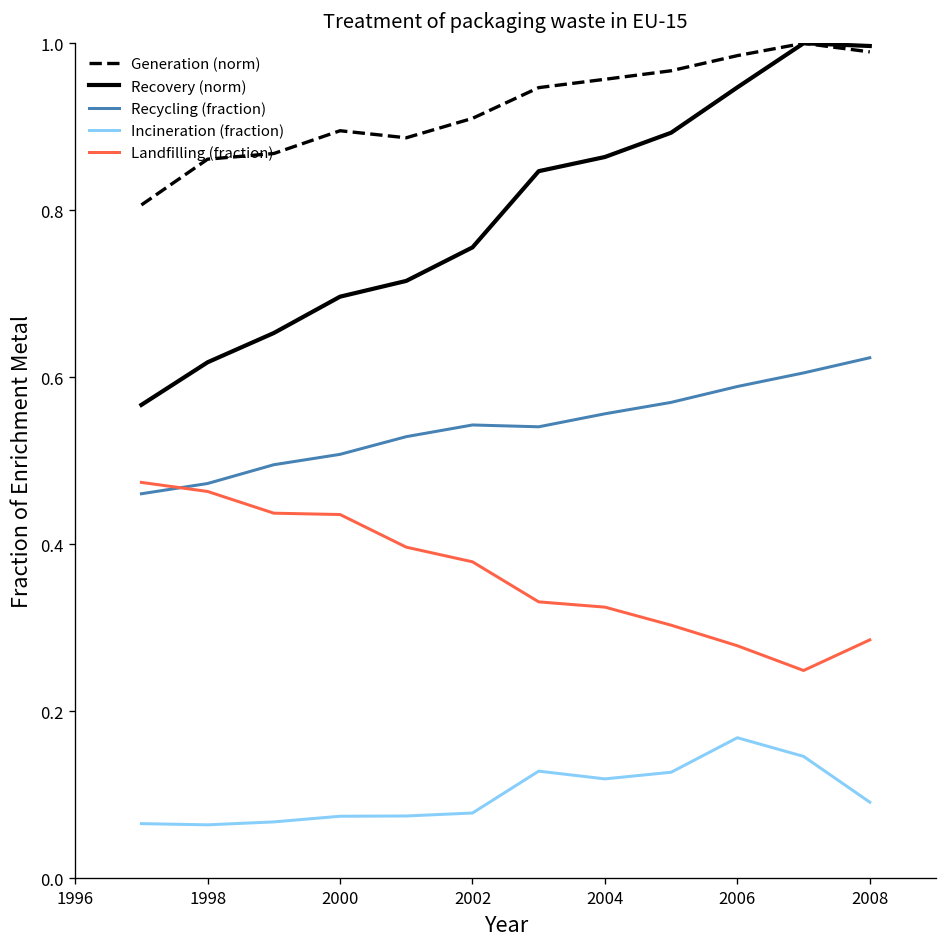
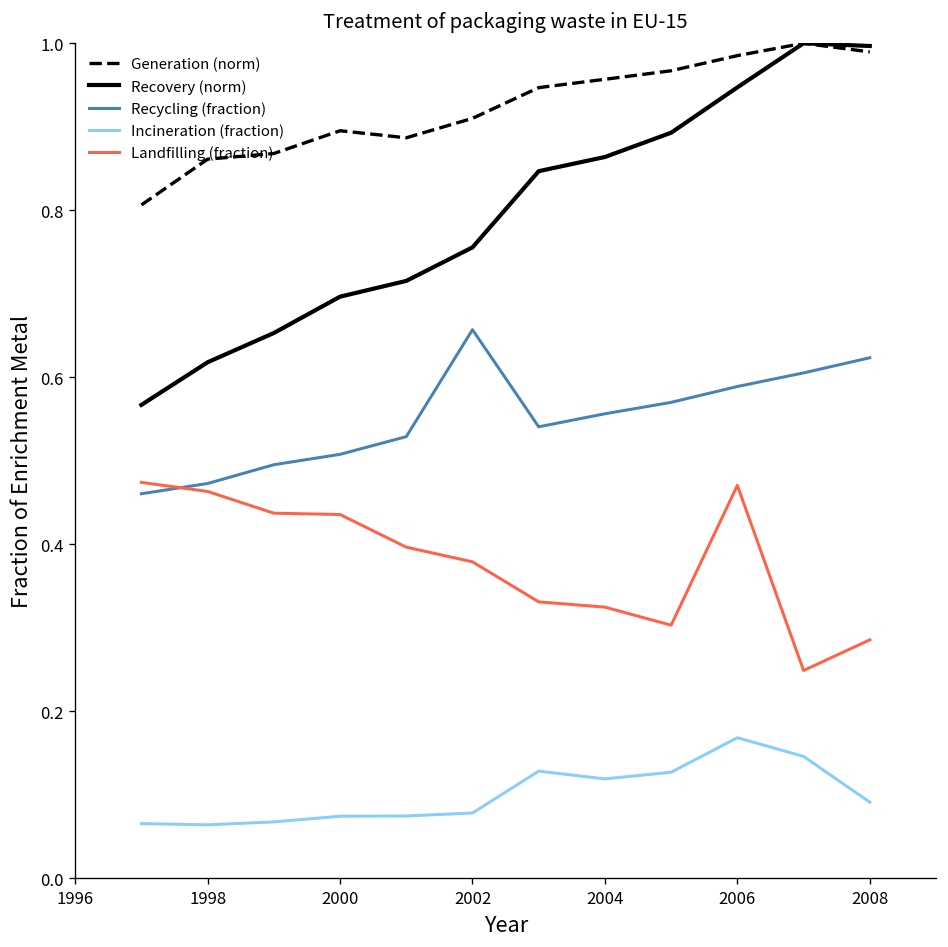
Recycling (fraction), 2002: 0.54 -> 0.66
Landfilling (fraction), 2006: 0.28 -> 0.47
